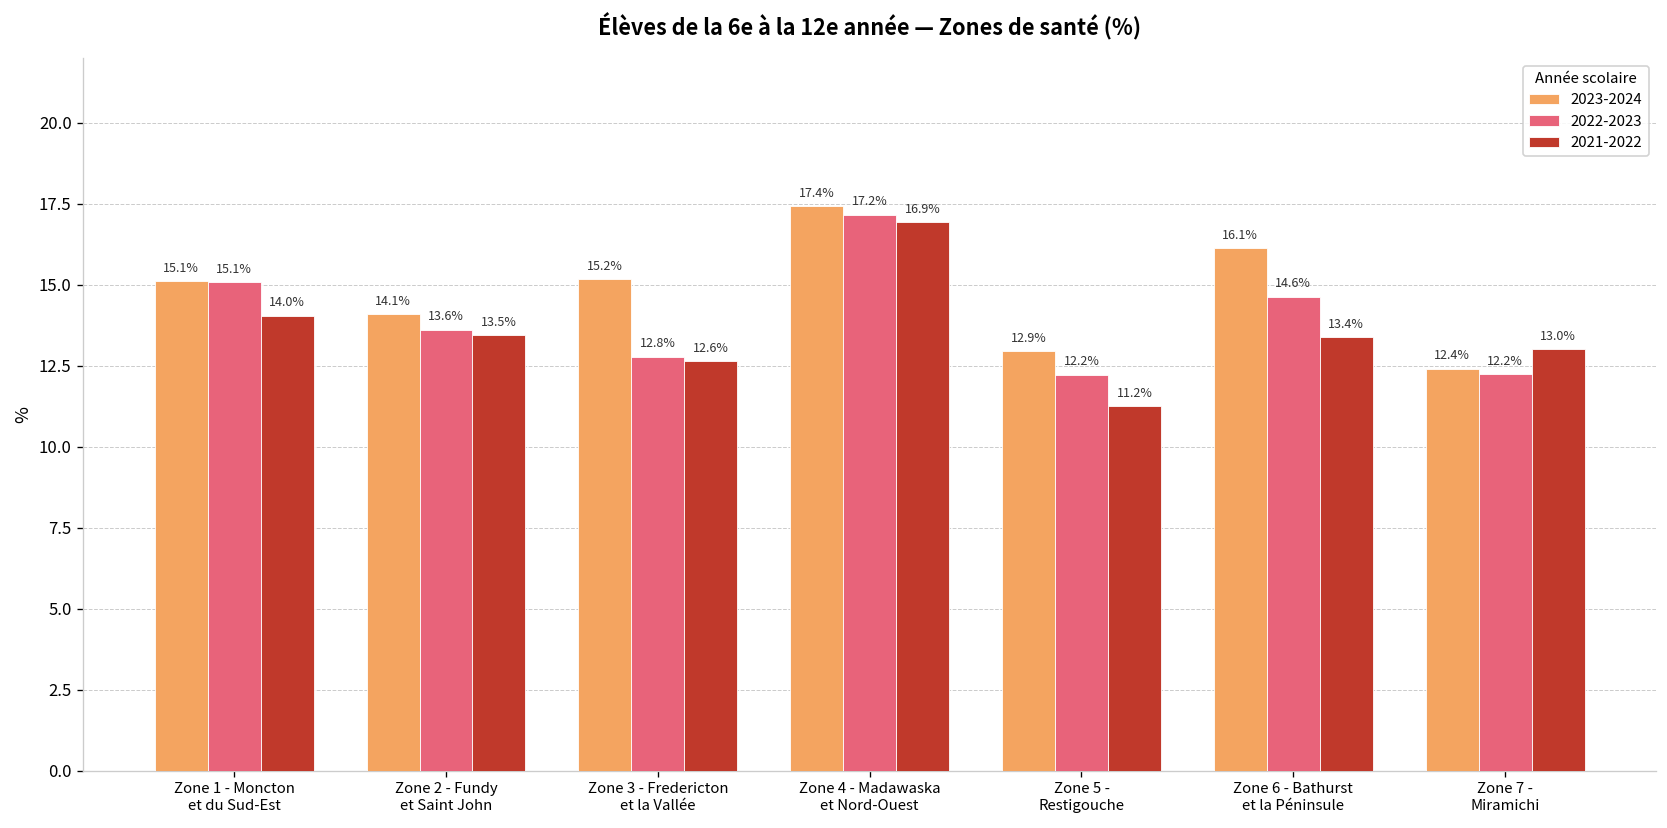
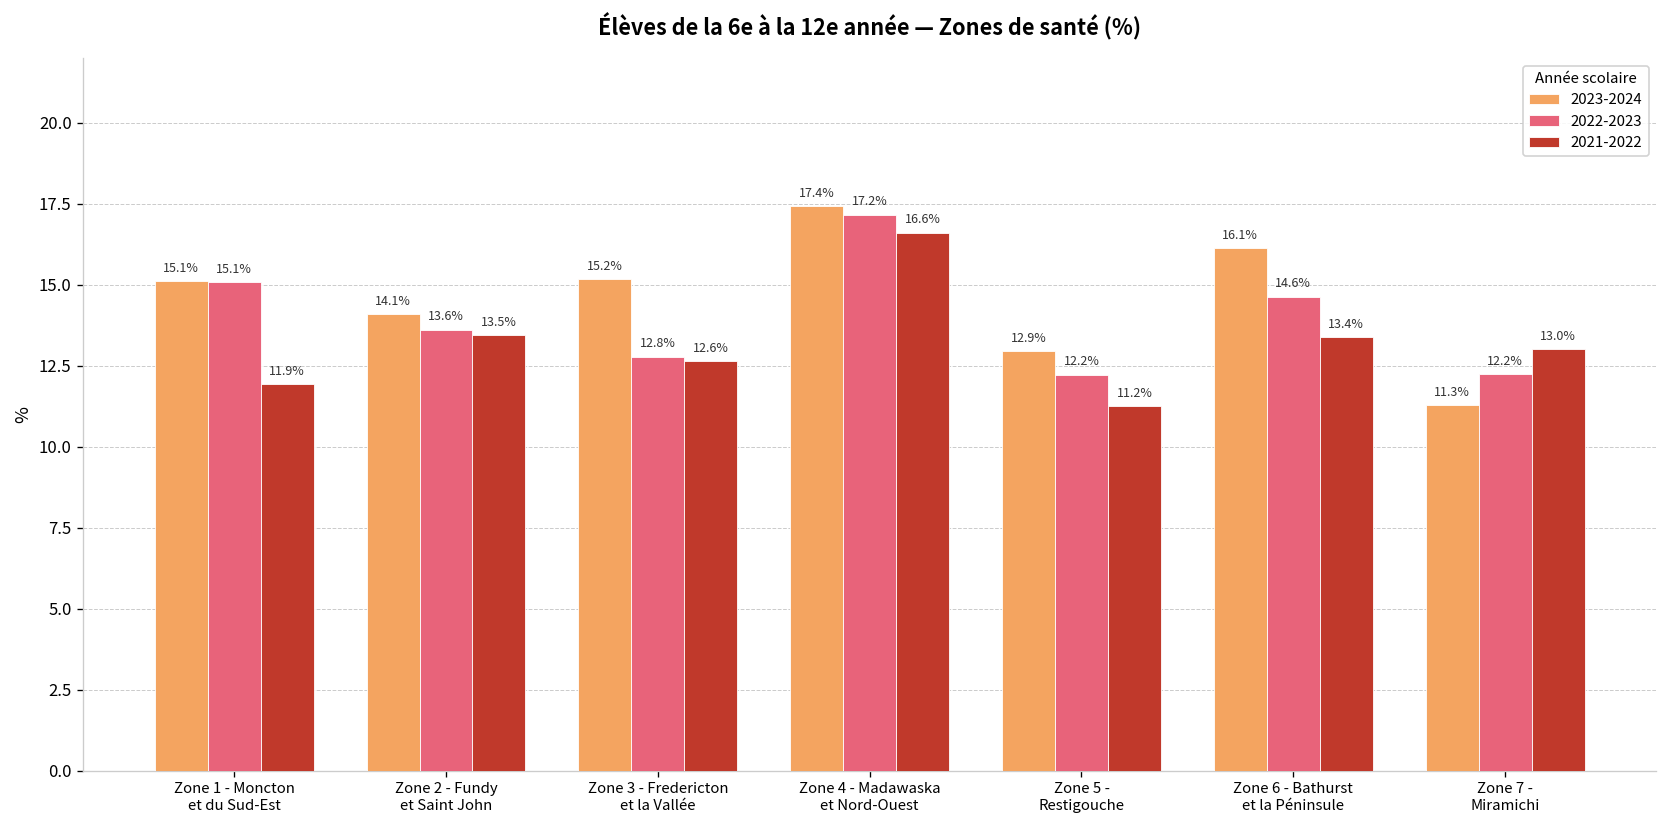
2021-2022, Zone 1 - Moncton et du Sud-Est: 14.0% -> 11.9%
2021-2022, Zone 4 - Madawaska et Nord-Ouest: 16.9% -> 16.6%
2023-2024, Zone 7 - Miramichi: 12.4% -> 11.3%
